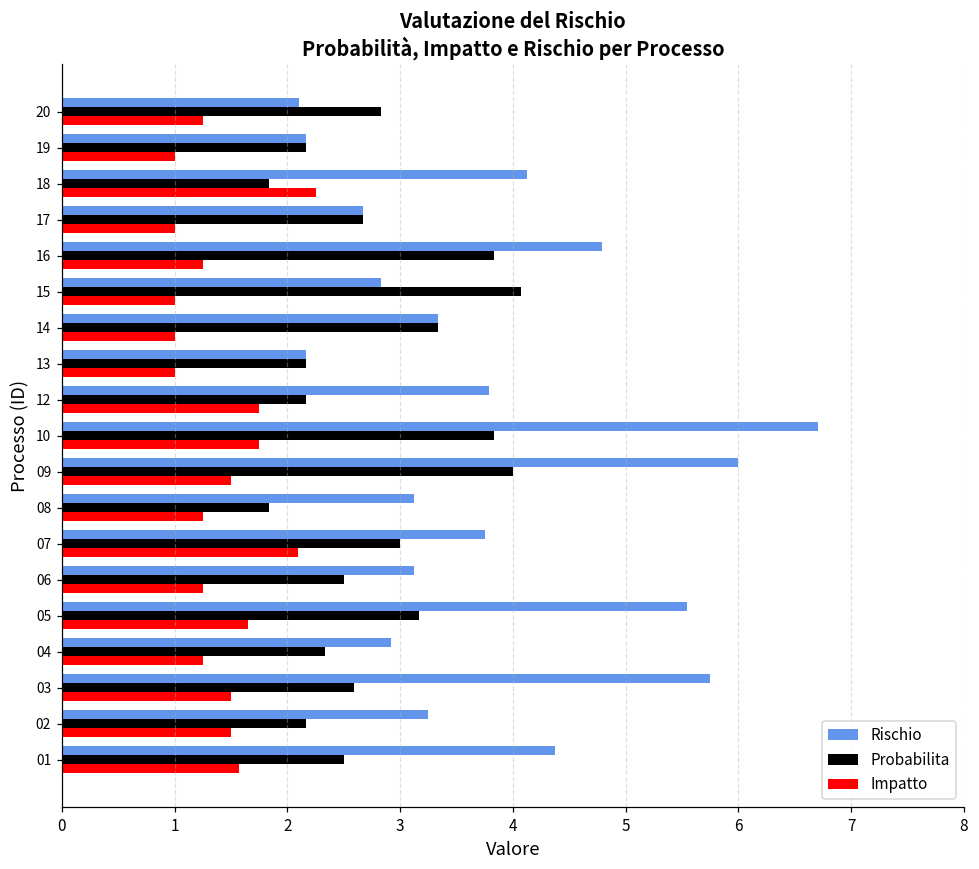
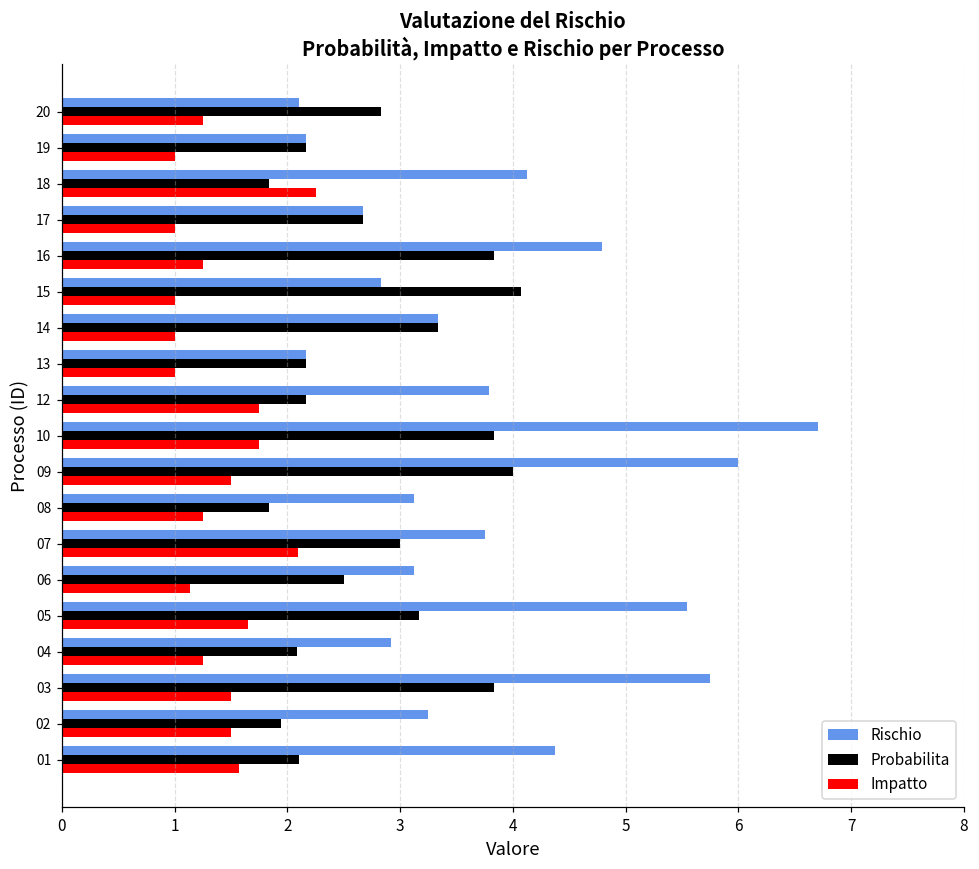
Impatto, 06: 1.25 -> 1.14
Probabilita, 04: 2.33 -> 2.09
Probabilita, 03: 2.59 -> 3.83
Probabilita, 02: 2.17 -> 1.95
Probabilita, 01: 2.5 -> 2.1
